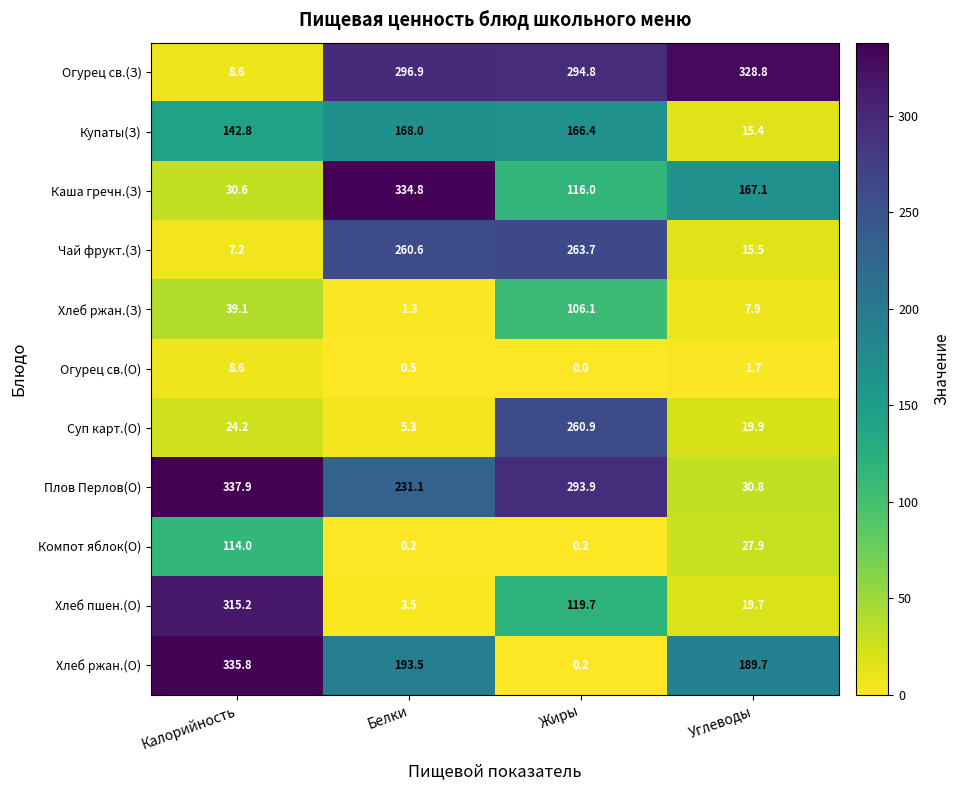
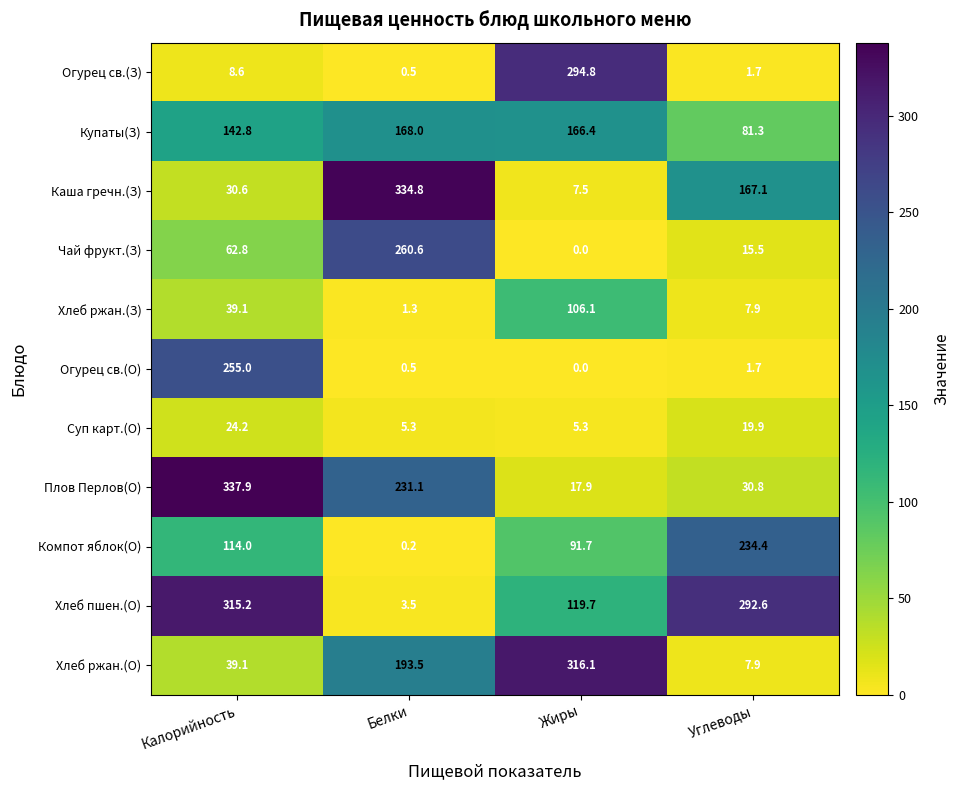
Огурец св.(З), Белки: 296.9 -> 0.5
Огурец св.(З), Углеводы: 328.8 -> 1.7
Купаты(З), Углеводы: 15.4 -> 81.3
Каша гречн.(З), Жиры: 116.0 -> 7.5
Чай фрукт.(З), Калорийность: 7.2 -> 62.8
Чай фрукт.(З), Жиры: 263.7 -> 0.0
Огурец св.(О), Калорийность: 8.6 -> 255.0
Суп карт.(О), Жиры: 260.9 -> 5.3
Плов Перлов(О), Жиры: 293.9 -> 17.9
Компот яблок(О), Жиры: 0.2 -> 91.7
Компот яблок(О), Углеводы: 27.9 -> 234.4
Хлеб пшен.(О), Углеводы: 19.7 -> 292.6
Хлеб ржан.(О), Калорийность: 335.8 -> 39.1
Хлеб ржан.(О), Жиры: 0.2 -> 316.1
Хлеб ржан.(О), Углеводы: 189.7 -> 7.9
